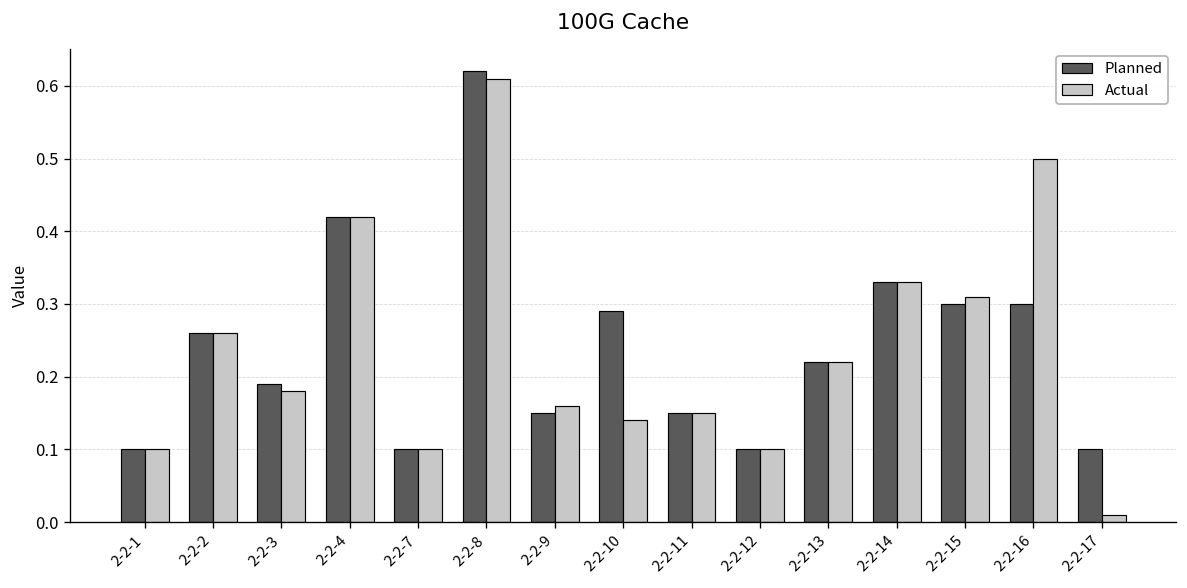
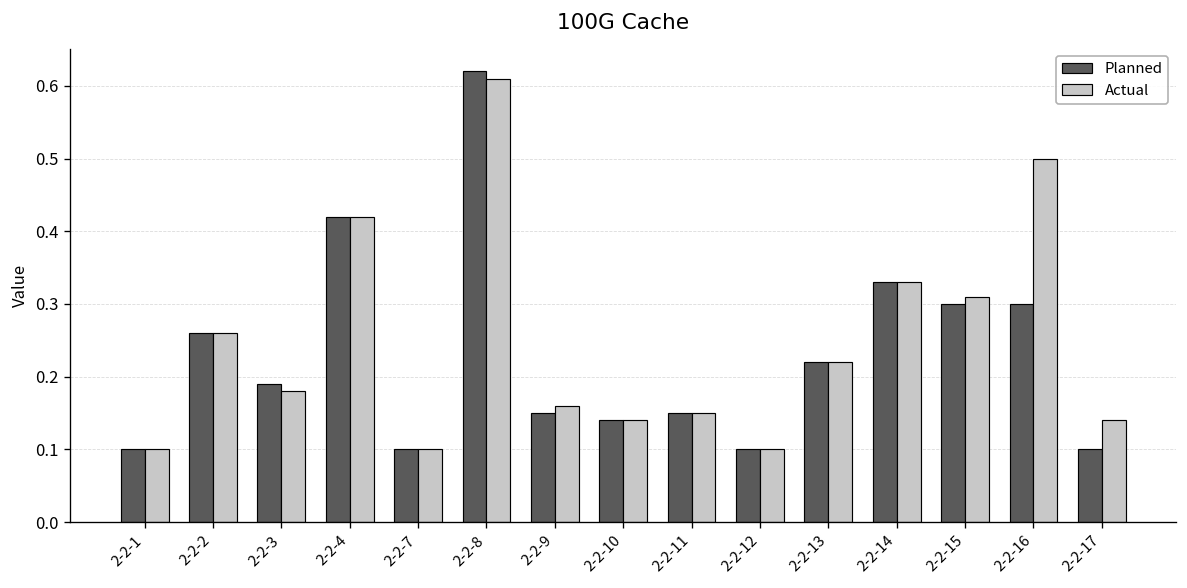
Planned, 2-2-10: 0.29 -> 0.14
Actual, 2-2-17: 0.01 -> 0.14
